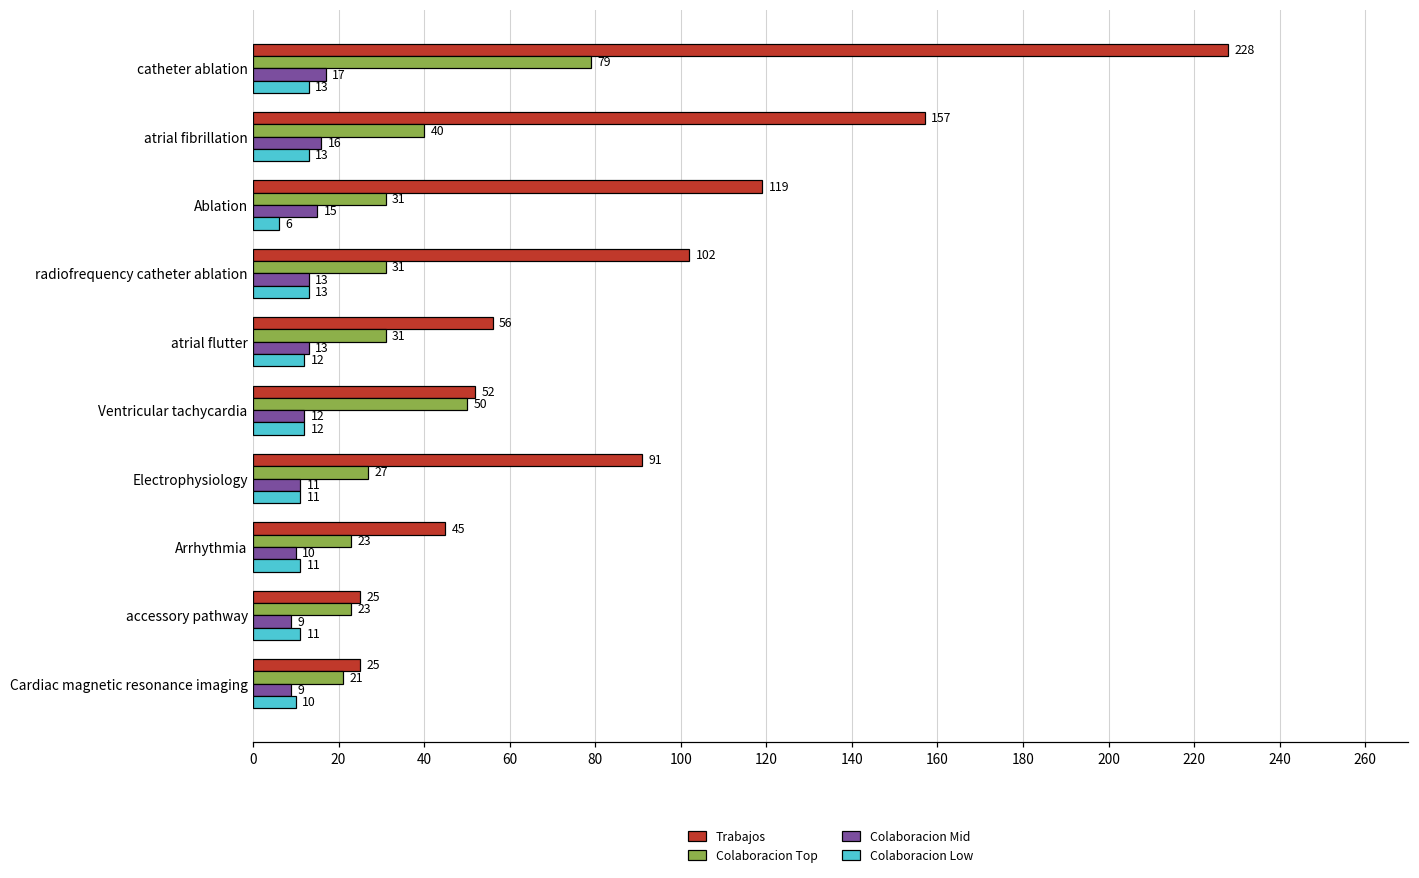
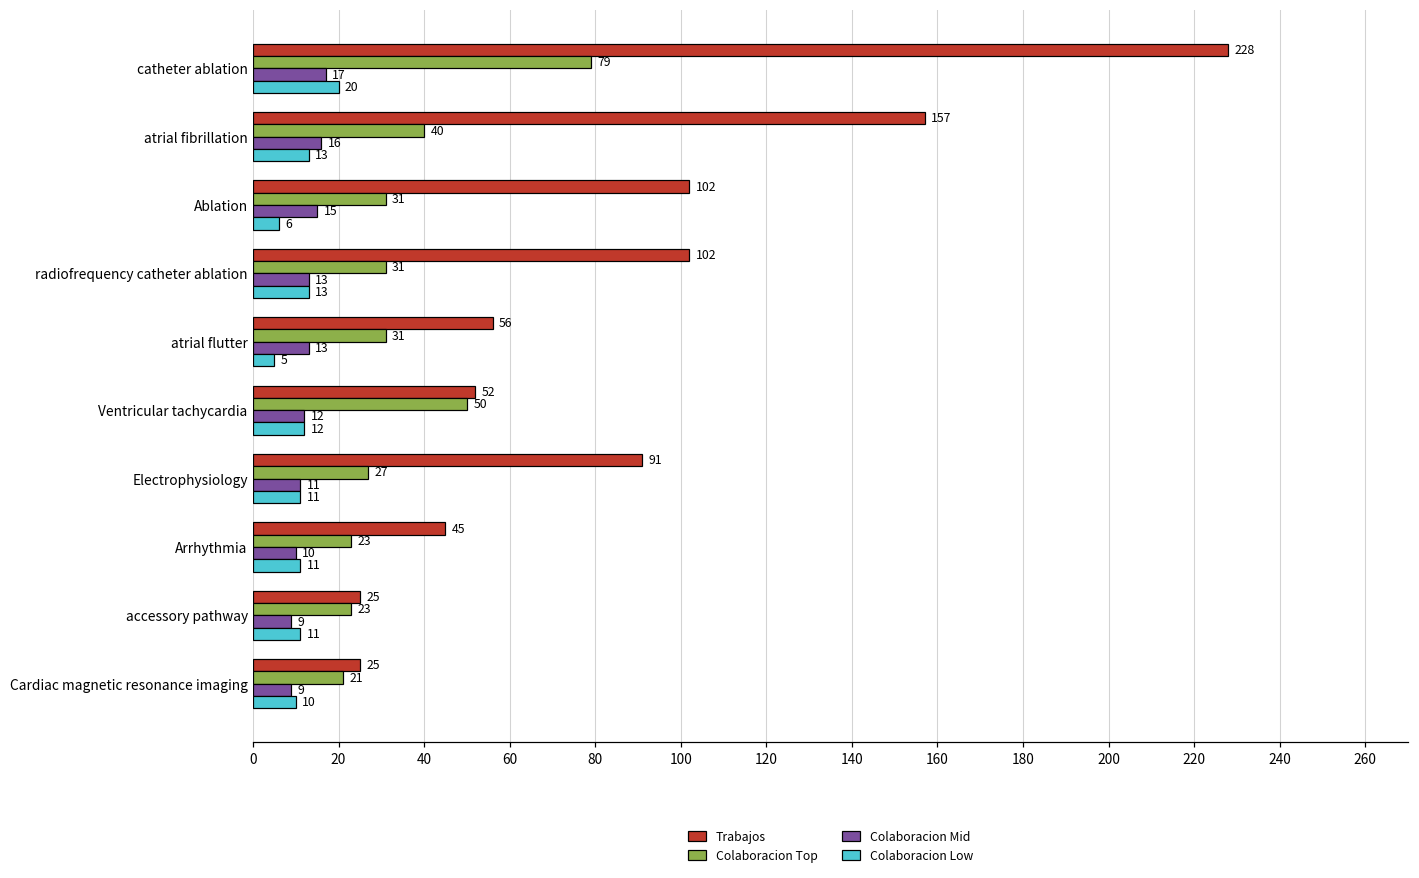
Colaboracion Low, catheter ablation: 13 -> 20
Trabajos, Ablation: 119 -> 102
Colaboracion Low, atrial flutter: 12 -> 5
